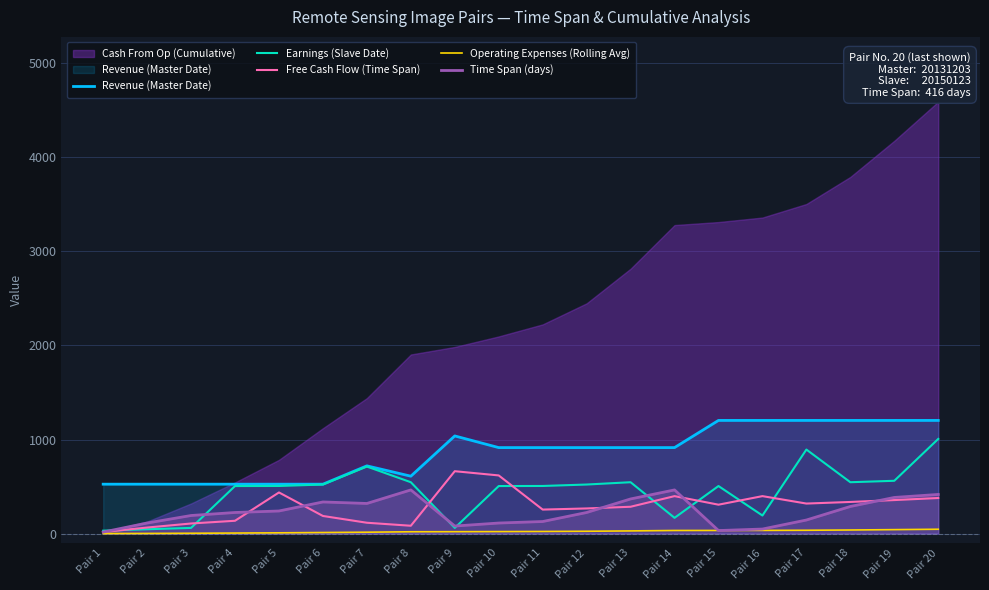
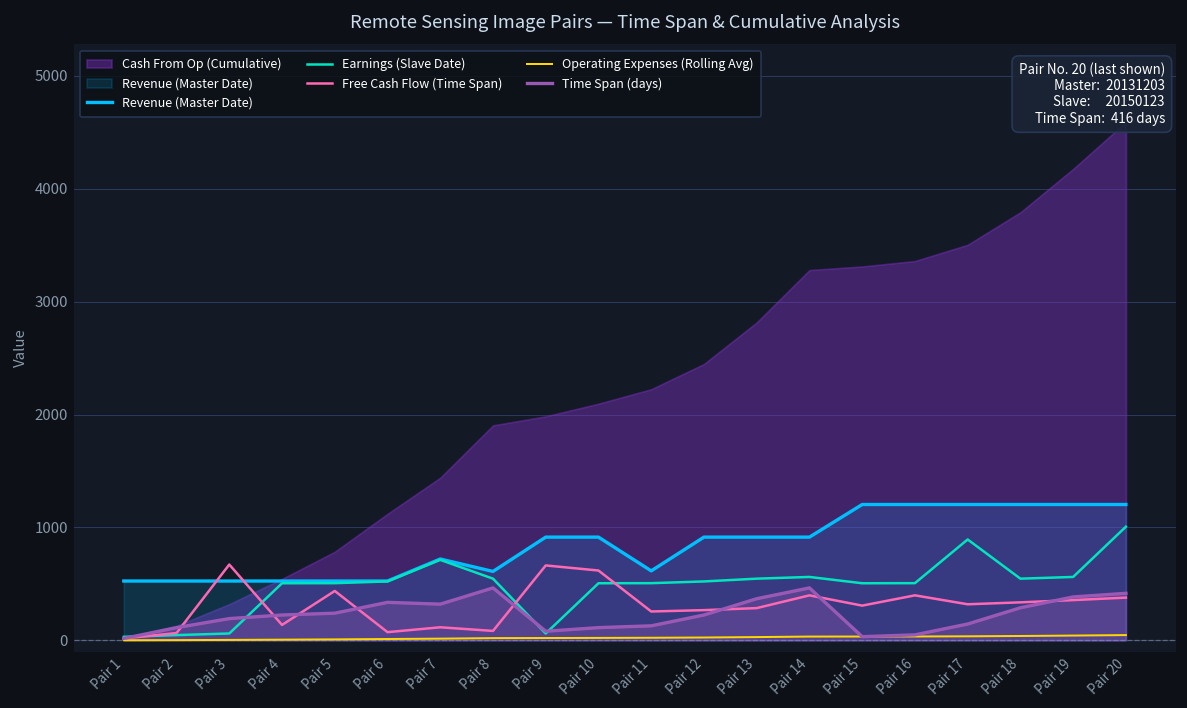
Free Cash Flow (Time Span), Pair 3: 100 -> 700
Free Cash Flow (Time Span), Pair 6: 200 -> 100
Revenue (Master Date), Pair 9: 1000 -> 900
Revenue (Master Date), Pair 11: 900 -> 600
Earnings (Slave Date), Pair 14: 200 -> 600
Earnings (Slave Date), Pair 16: 200 -> 500
